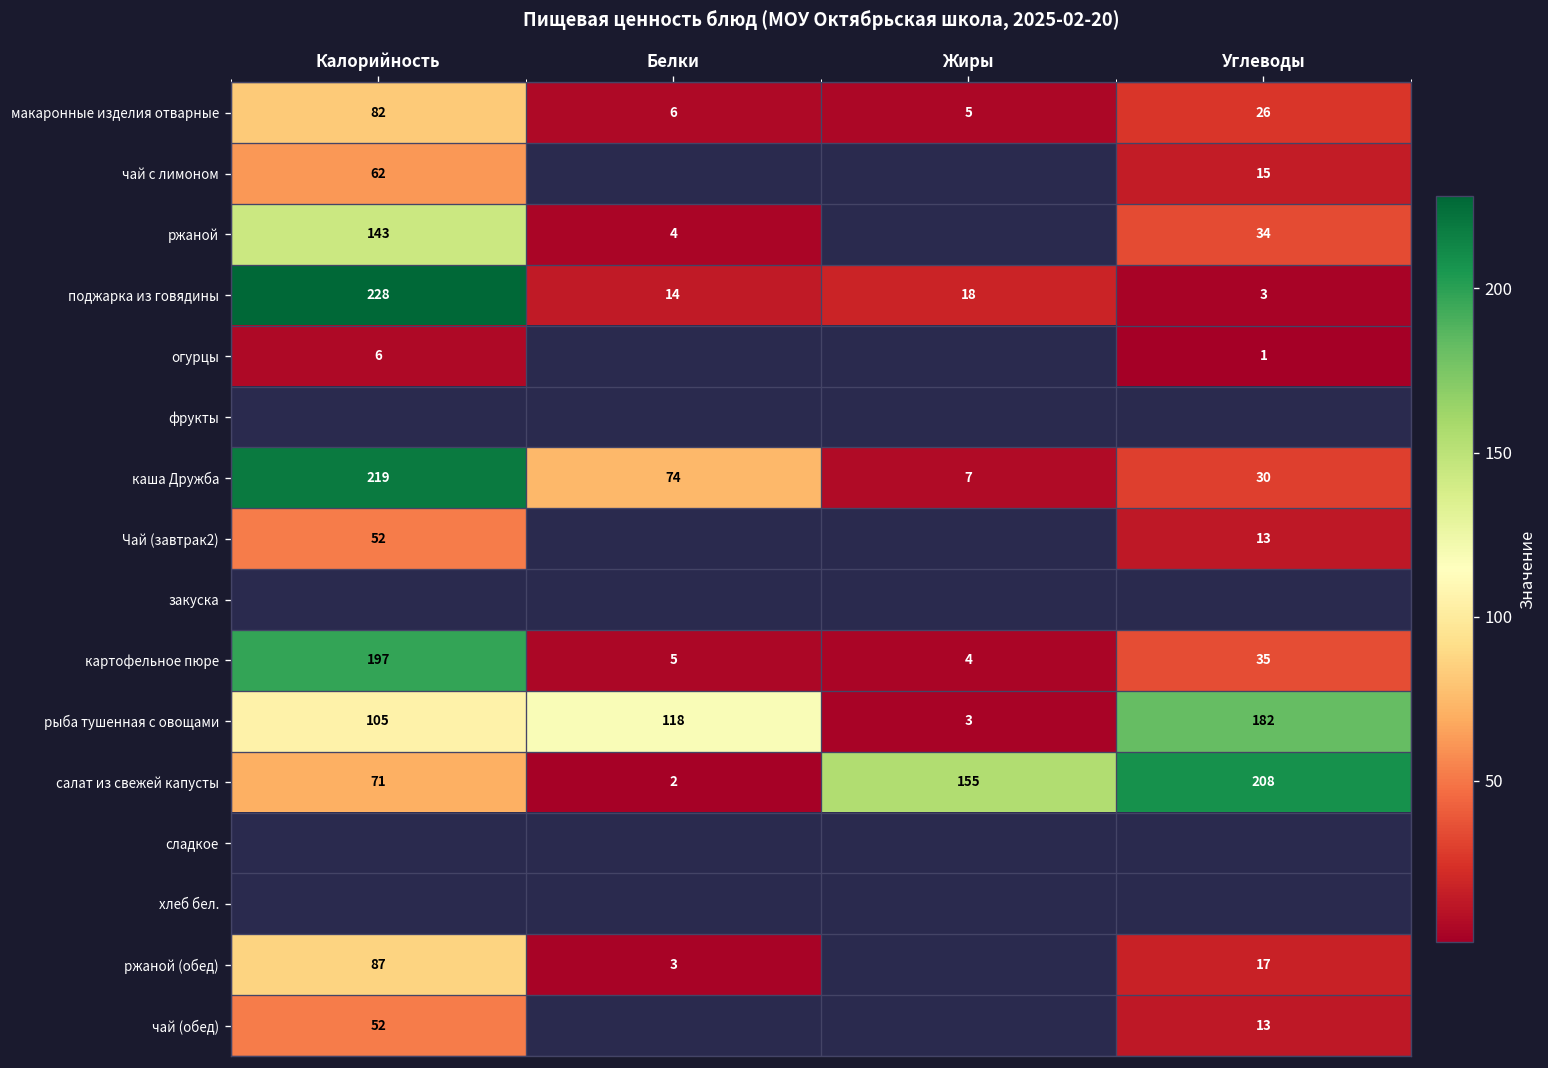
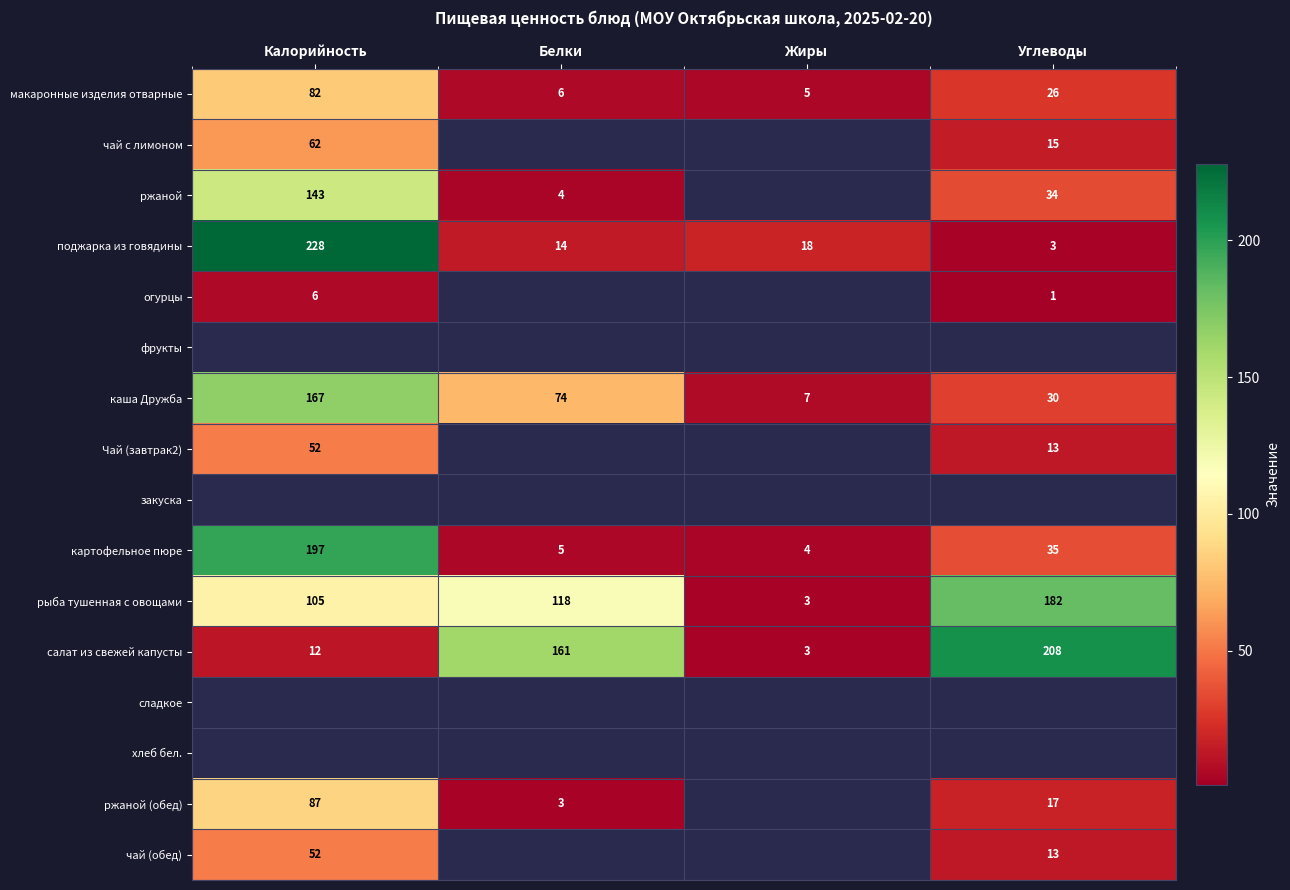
каша Дружба, Калорийность: 219 -> 167
салат из свежей капусты, Калорийность: 71 -> 12
салат из свежей капусты, Белки: 2 -> 161
салат из свежей капусты, Жиры: 155 -> 3
